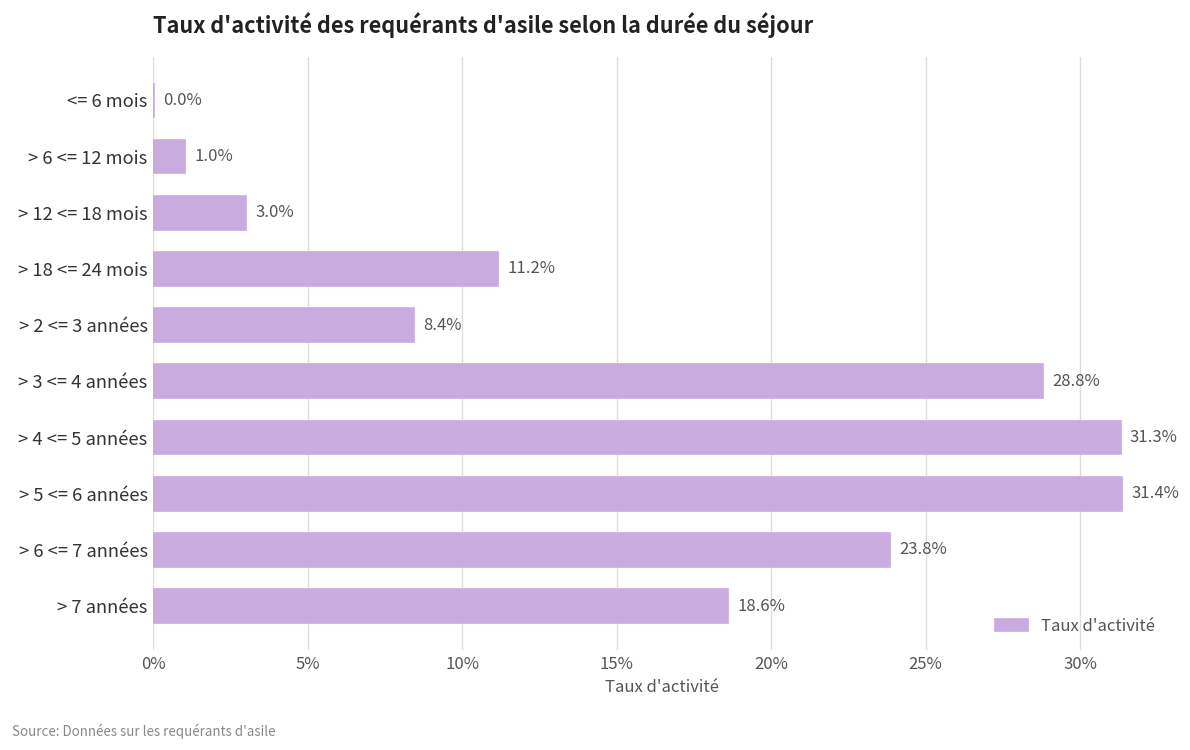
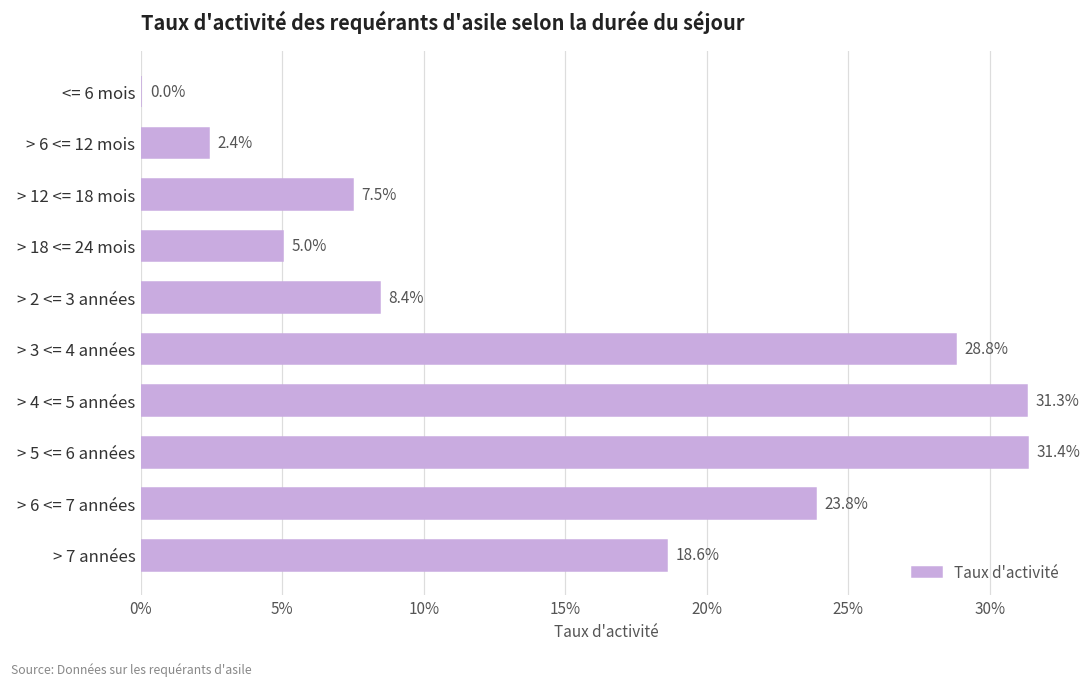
> 6 <= 12 mois: 1.0% -> 2.4%
> 12 <= 18 mois: 3.0% -> 7.5%
> 18 <= 24 mois: 11.2% -> 5.0%
